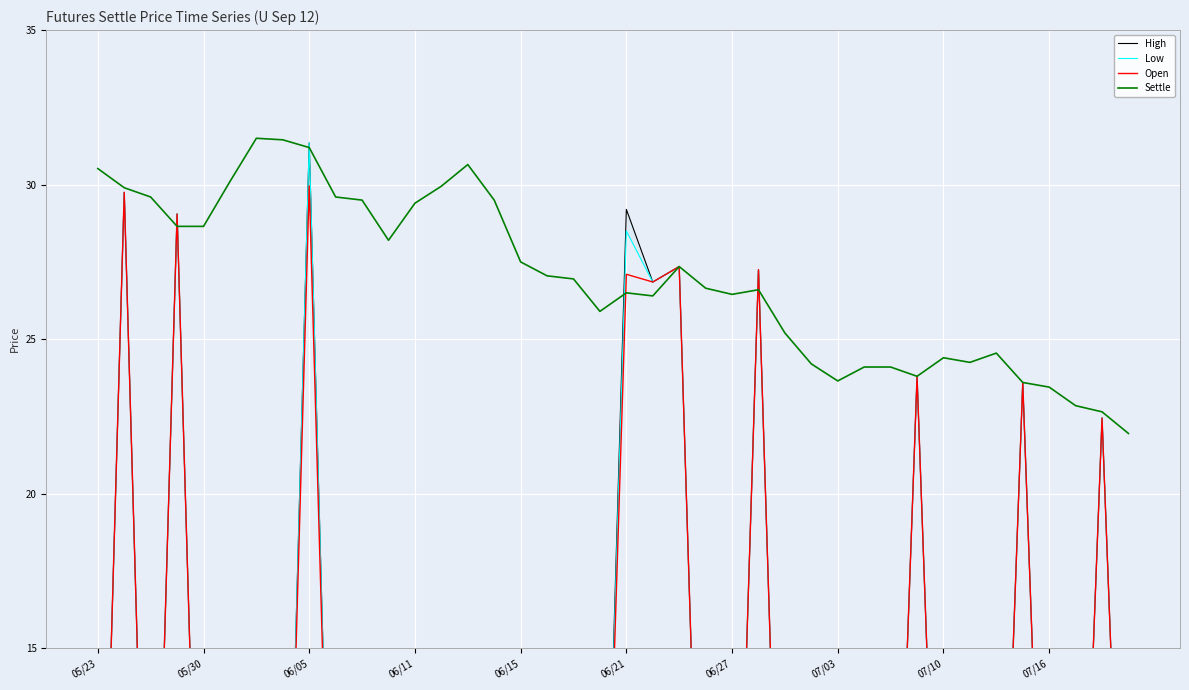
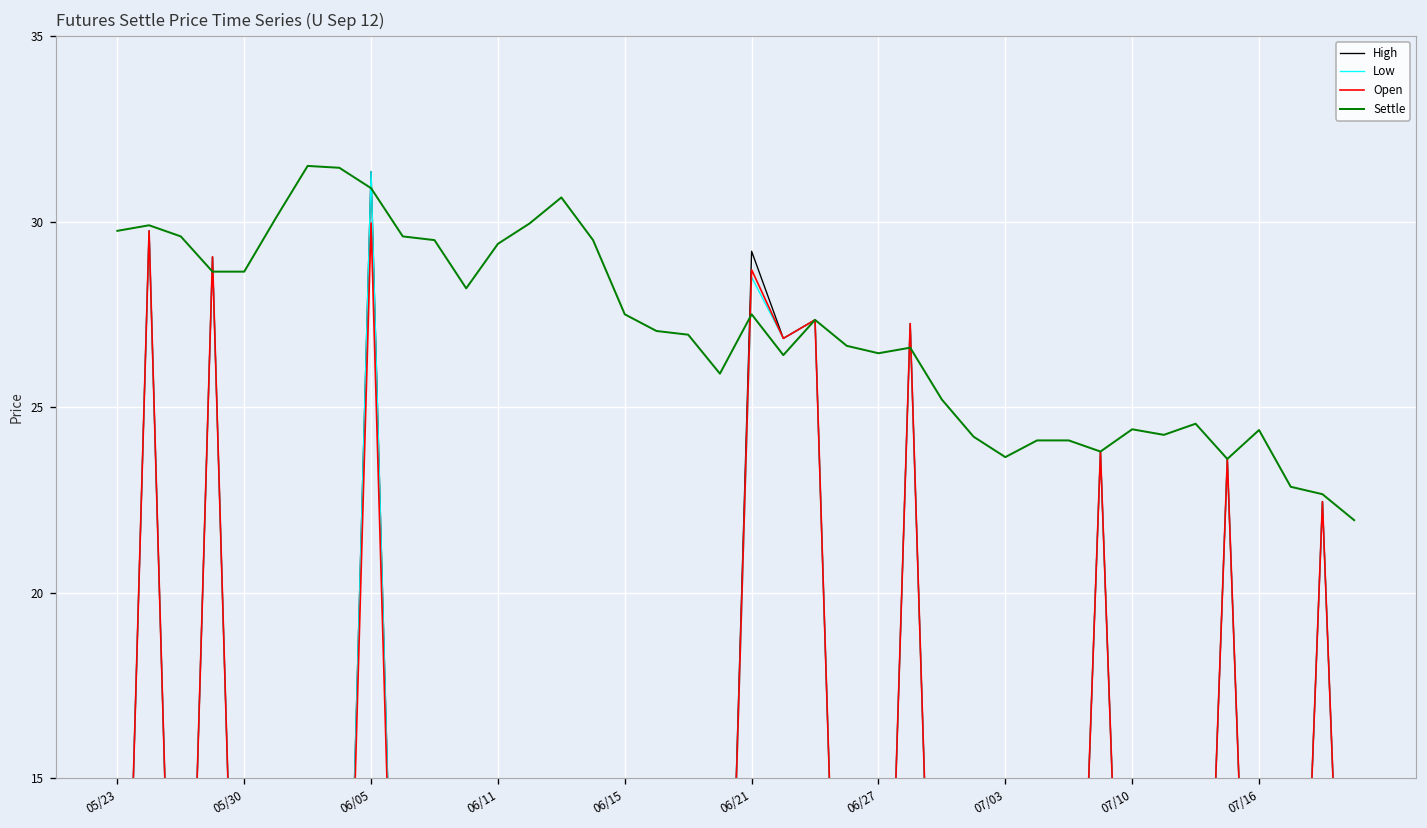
Settle, 05/23: 30.5 -> 29.8
Settle, 06/05: 31.2 -> 30.9
Open, 06/21: 27.1 -> 28.7
Settle, 06/21: 26.5 -> 27.5
Settle, 07/16: 23.5 -> 24.4
